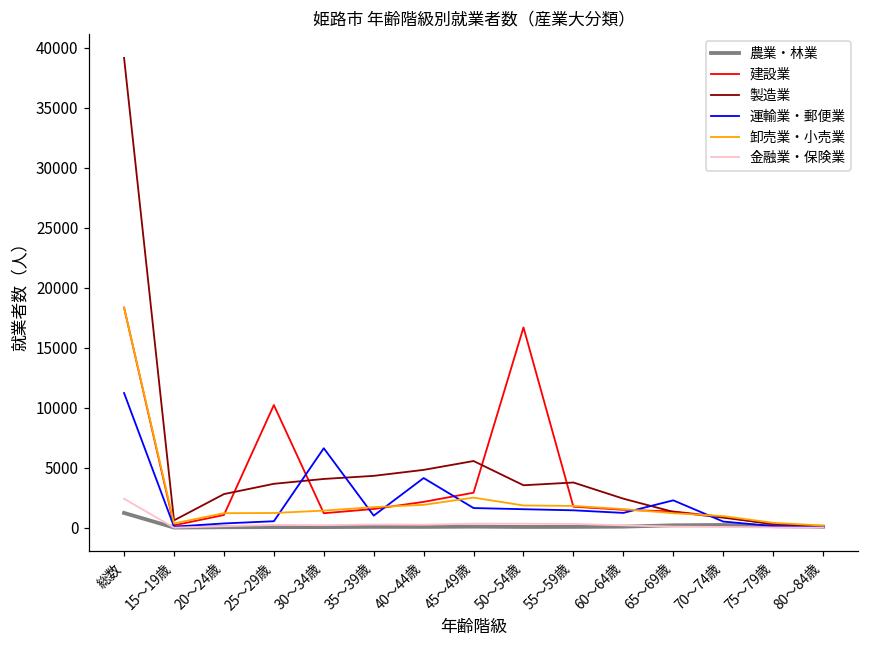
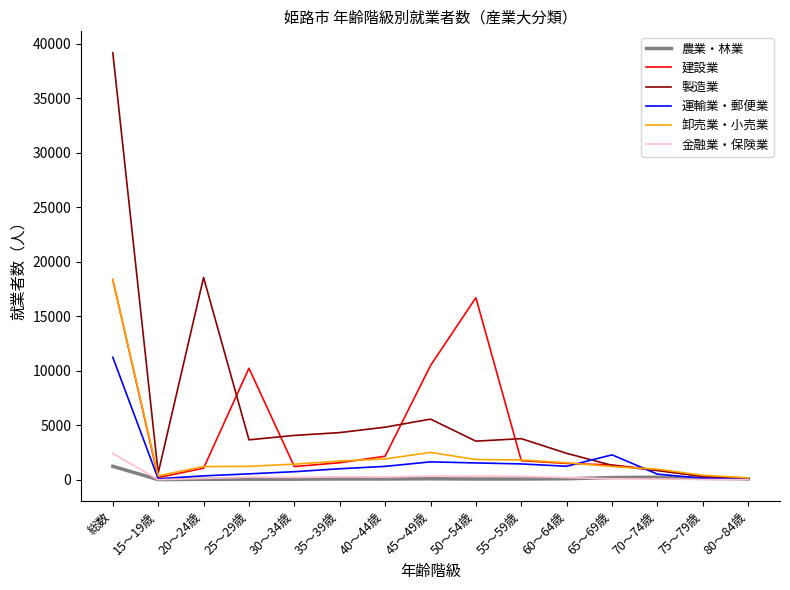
製造業, 20～24歳: 2800 -> 18500
運輸業・郵便業, 30～34歳: 6600 -> 700
運輸業・郵便業, 40～44歳: 4100 -> 1200
建設業, 45～49歳: 2900 -> 10500
